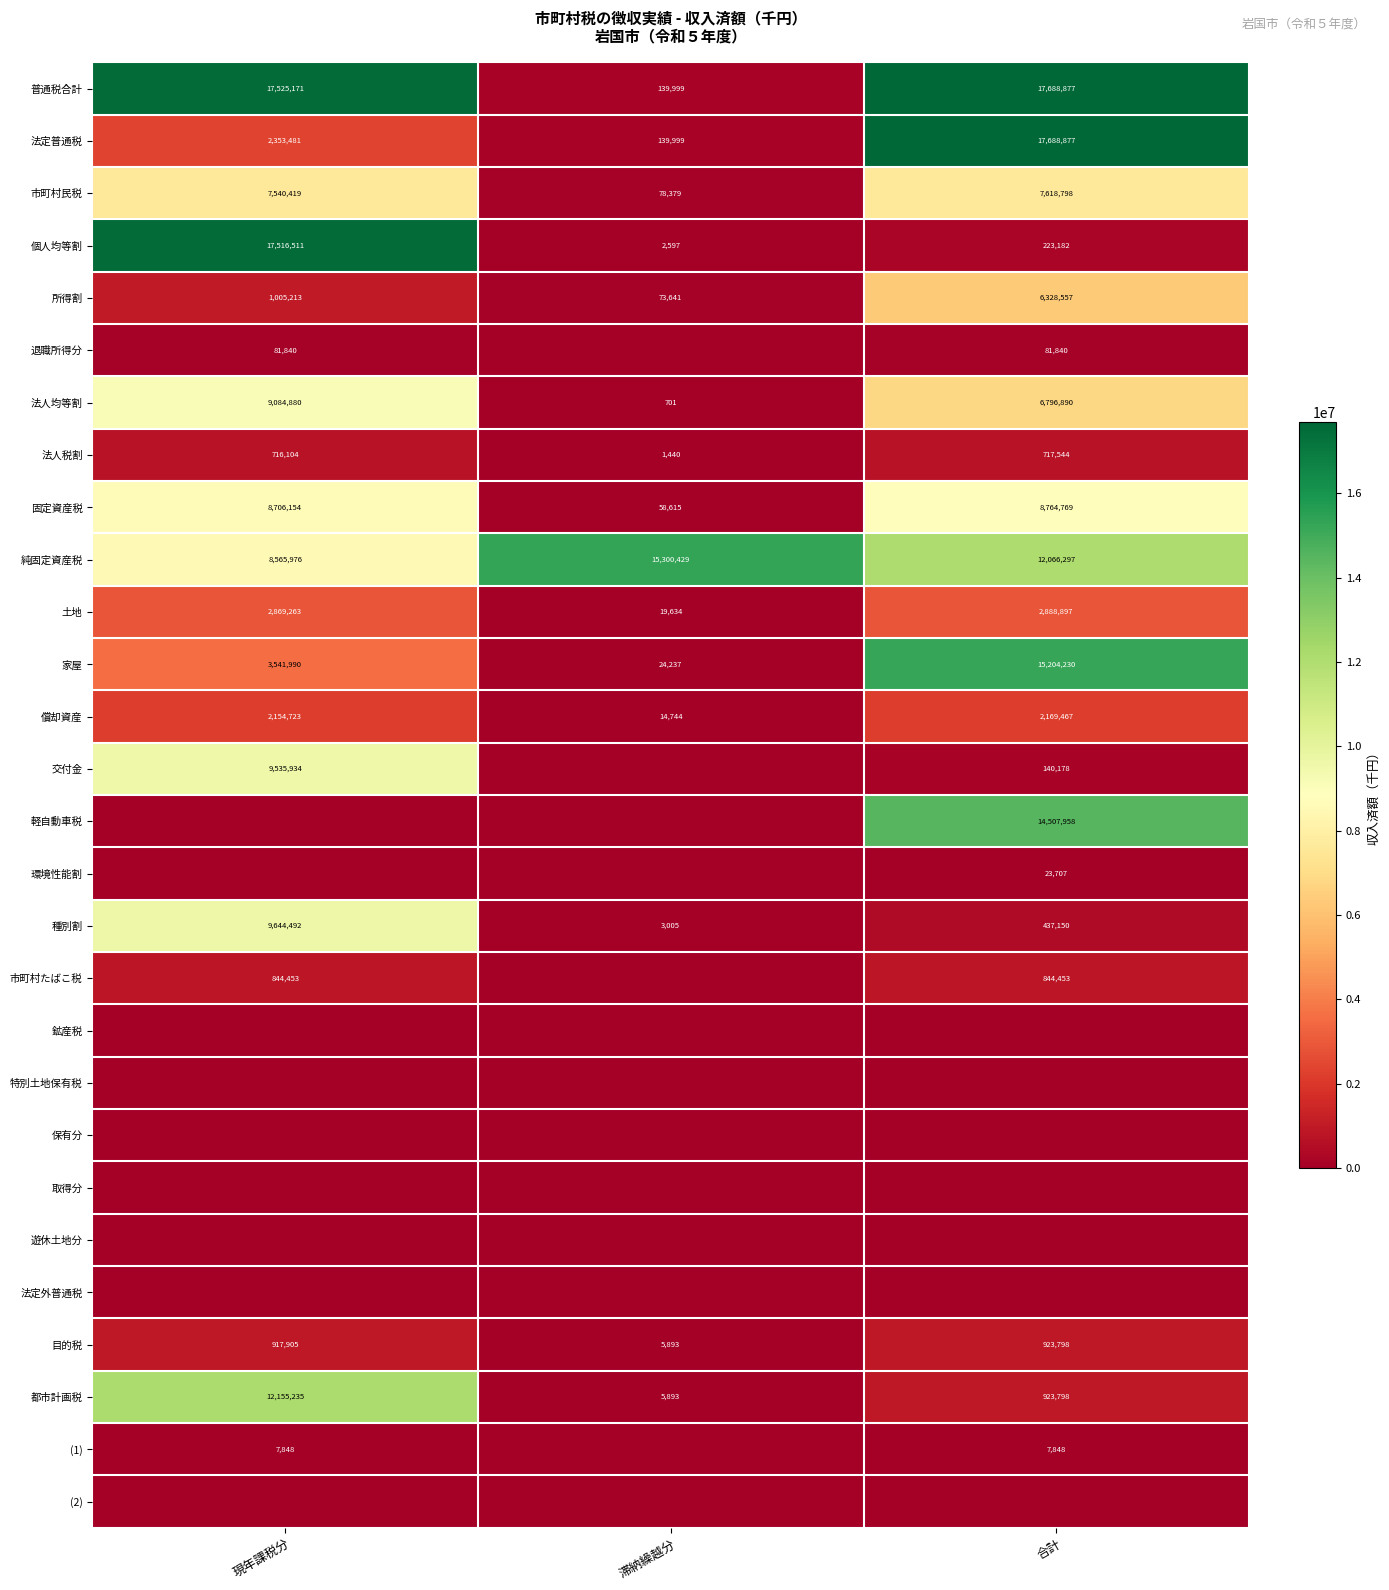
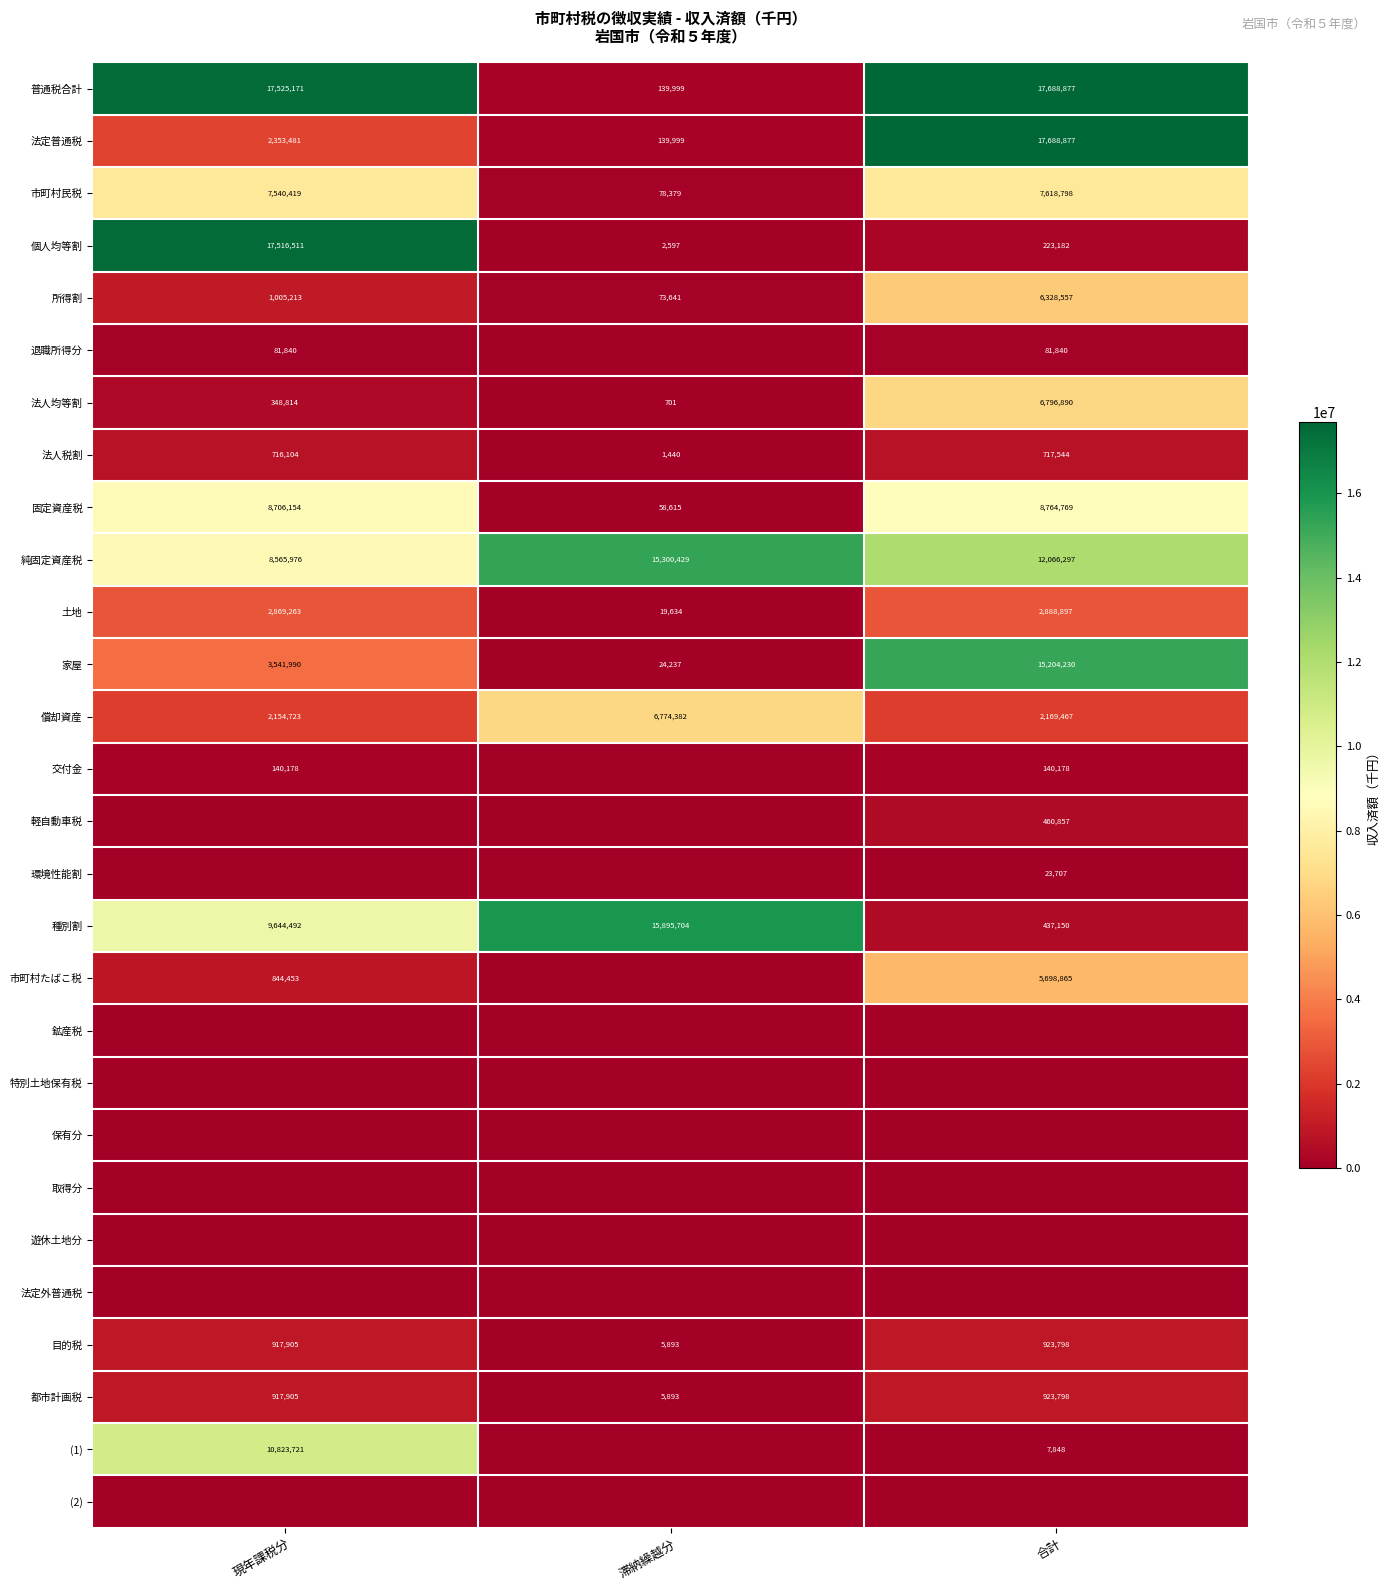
法人均等割, 現年課税分: 9,084,880 -> 348,814
償却資産, 滞納繰越分: 14,744 -> 6,774,382
交付金, 現年課税分: 9,535,934 -> 140,178
軽自動車税, 合計: 14,507,958 -> 460,857
種別割, 滞納繰越分: 3,005 -> 15,895,704
市町村たばこ税, 合計: 844,453 -> 5,698,865
都市計画税, 現年課税分: 12,155,235 -> 917,905
(1), 現年課税分: 7,848 -> 10,823,721
